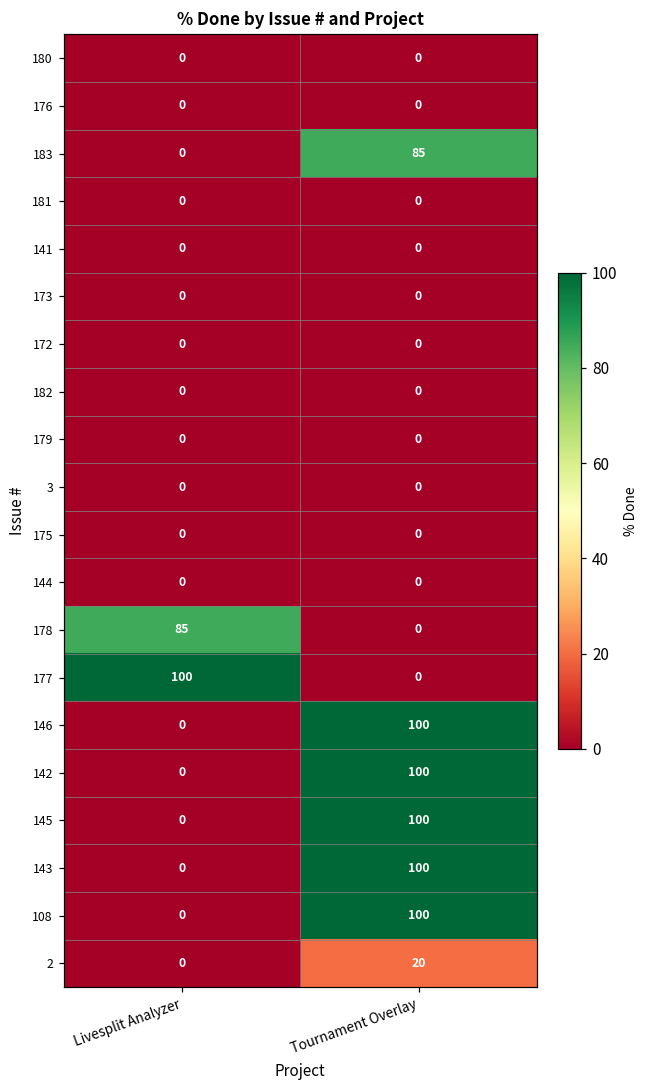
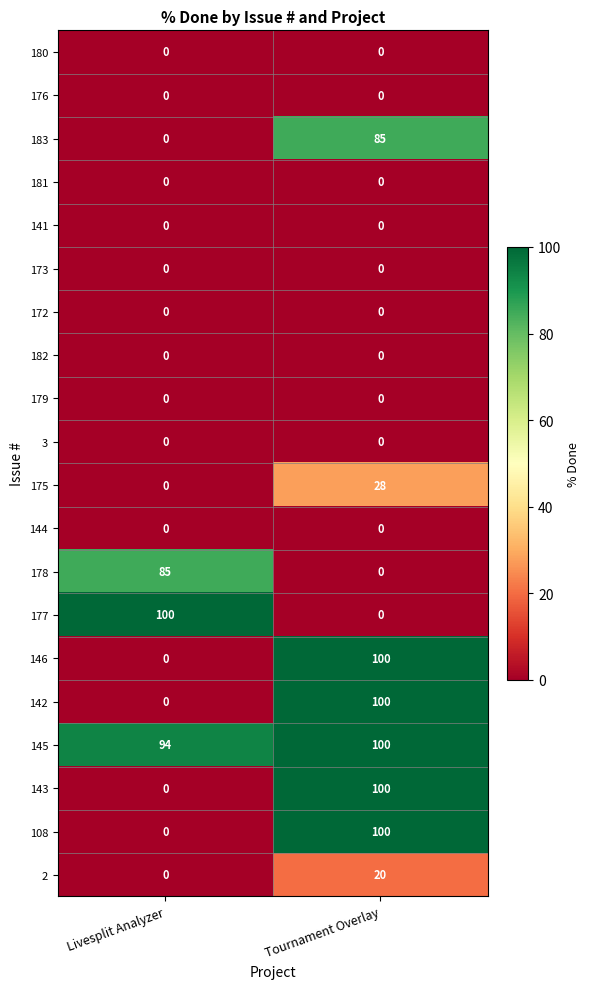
175, Tournament Overlay: 0 -> 28
145, Livesplit Analyzer: 0 -> 94
